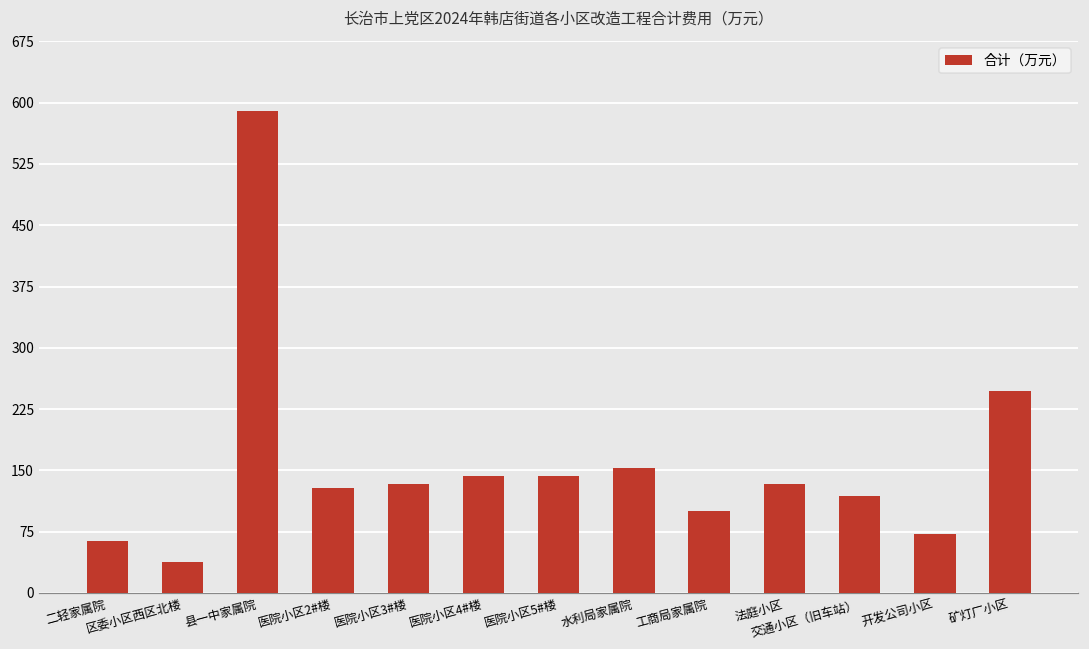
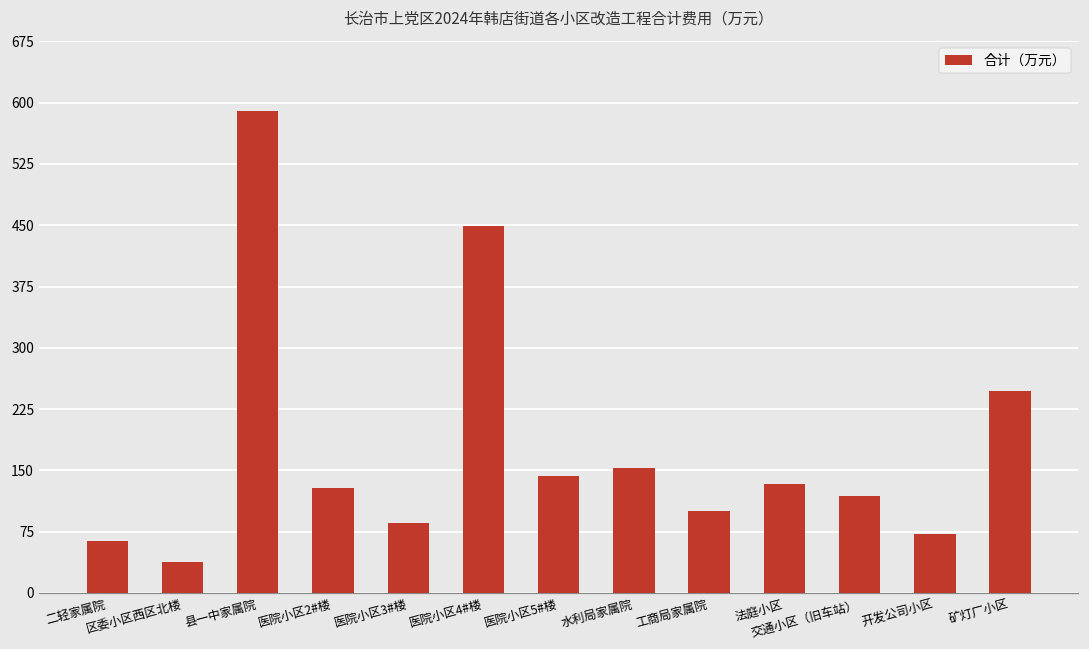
医院小区3#楼: 130 -> 90
医院小区4#楼: 140 -> 450
